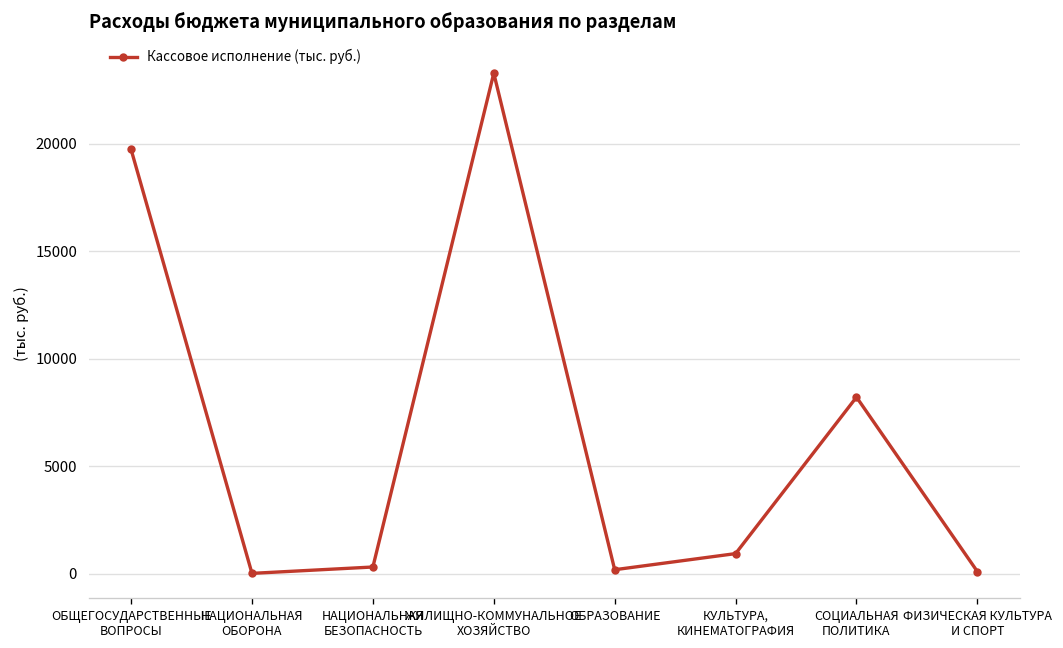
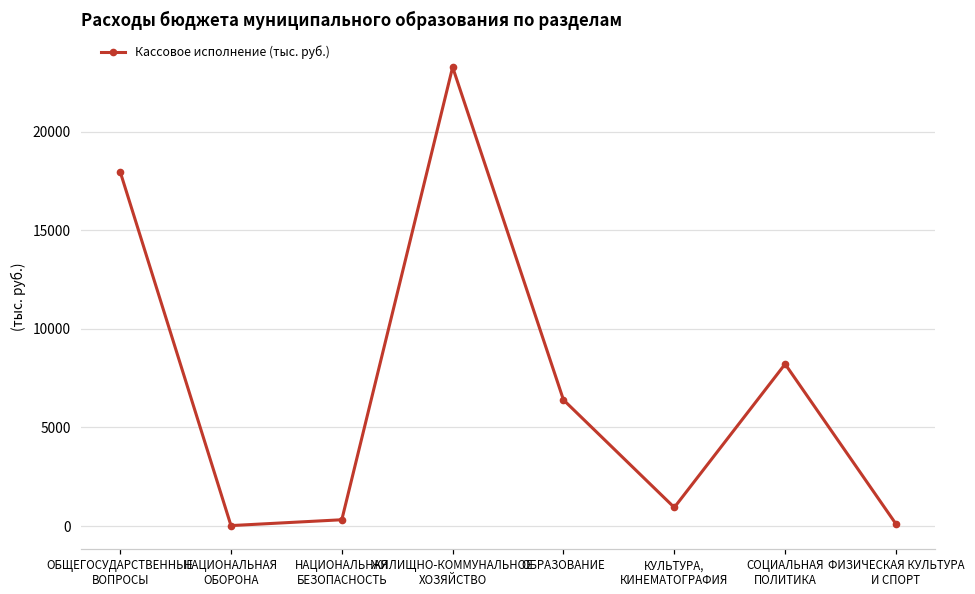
ОБЩЕГОСУДАРСТВЕННЫЕ ВОПРОСЫ: 19700 -> 18000
ОБРАЗОВАНИЕ: 200 -> 6400
